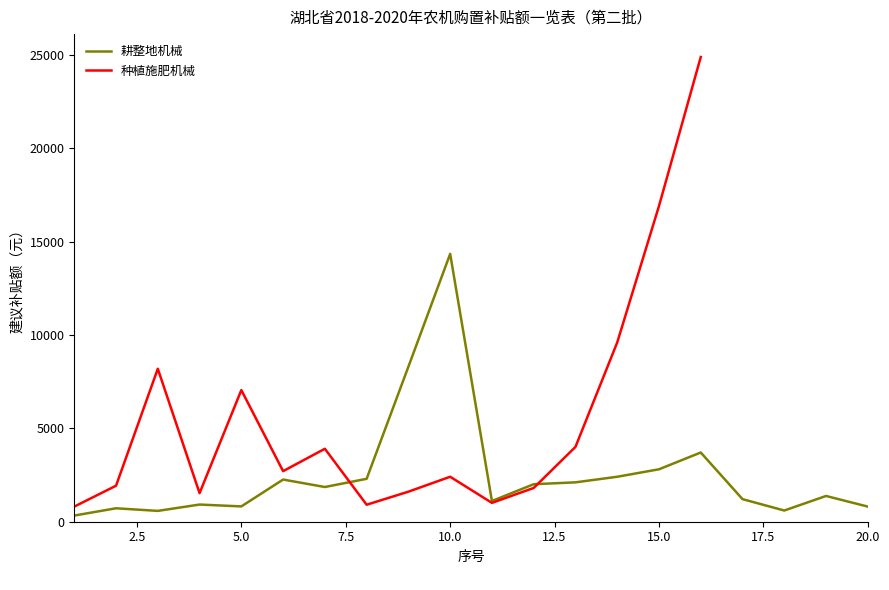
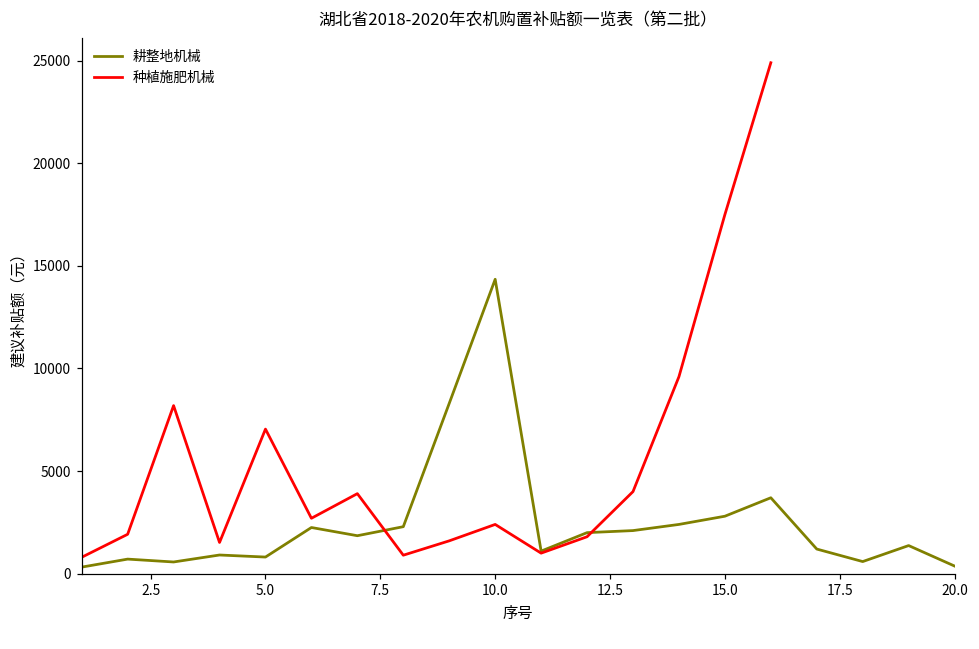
种植施肥机械, 15.0: 16900 -> 17500
耕整地机械, 20.0: 800 -> 400
